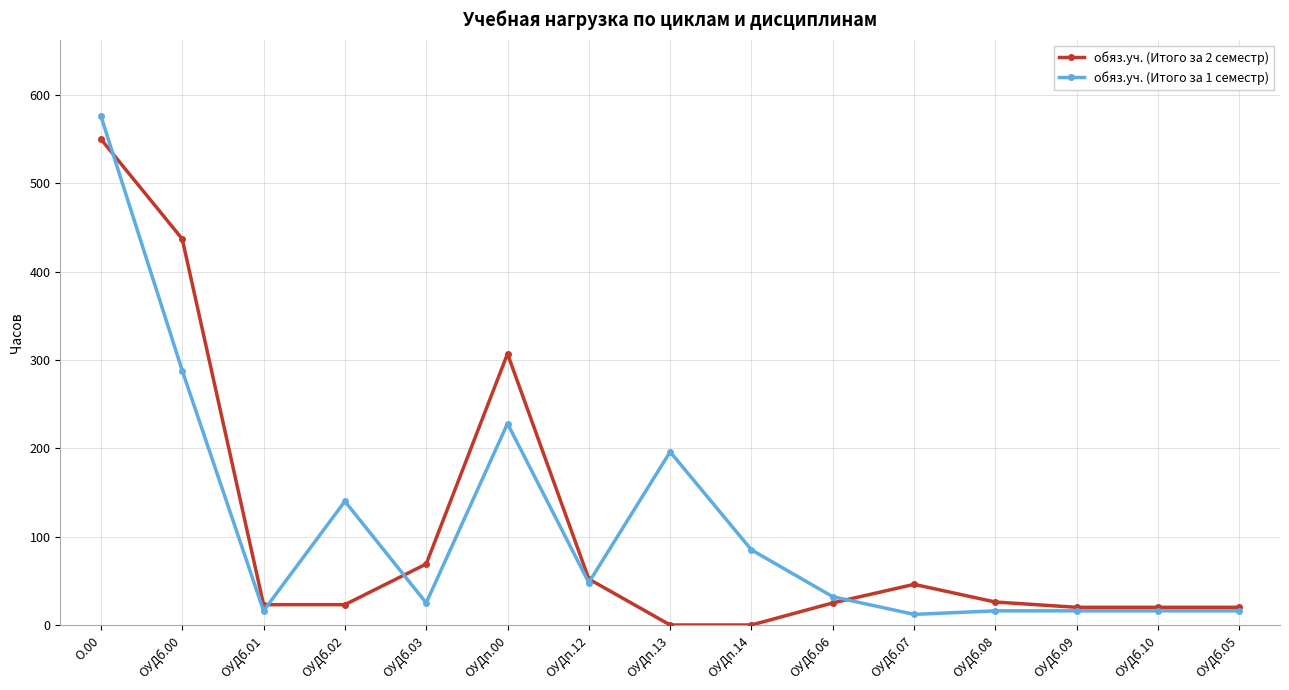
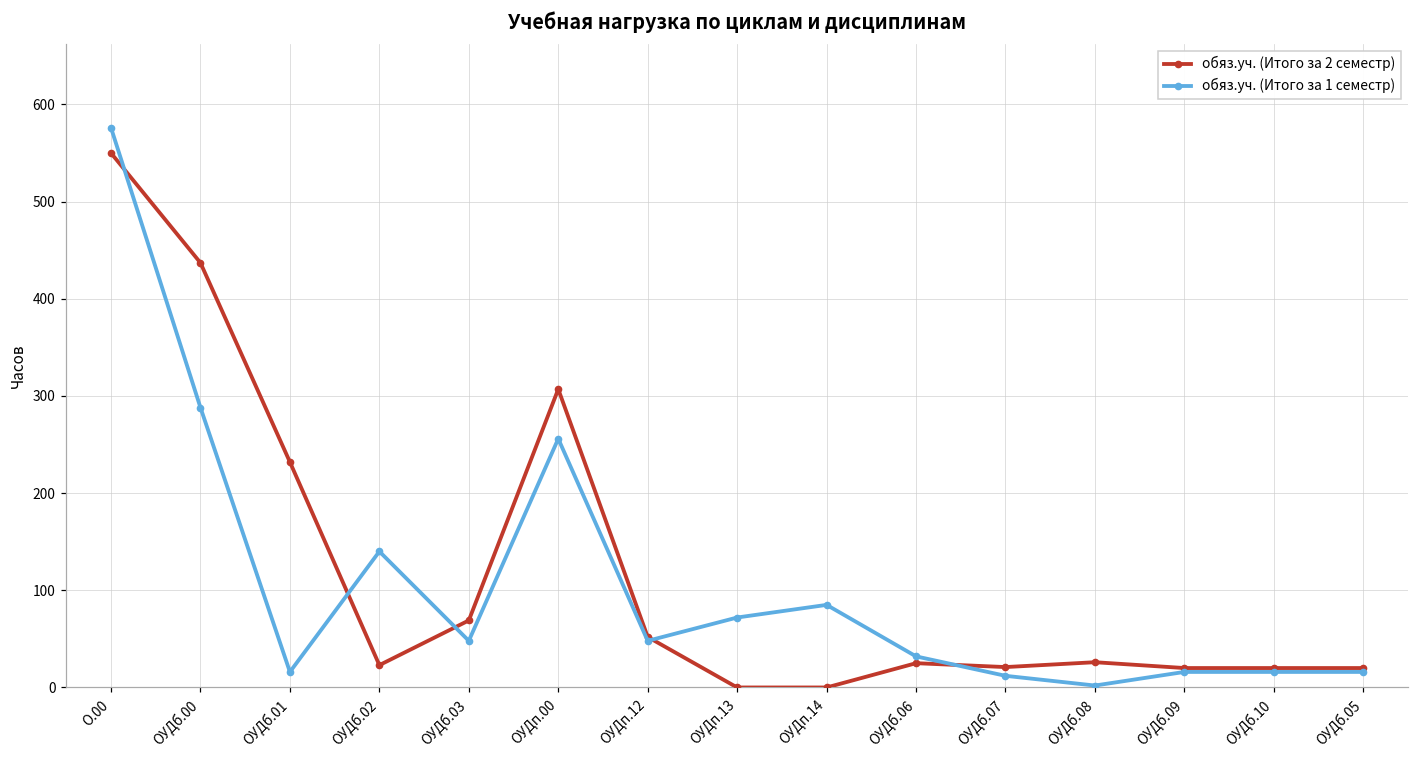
обяз.уч. (Итого за 2 семестр), ОУДб.01: 20 -> 230
обяз.уч. (Итого за 1 семестр), ОУДб.03: 30 -> 50
обяз.уч. (Итого за 1 семестр), ОУДп.00: 230 -> 260
обяз.уч. (Итого за 1 семестр), ОУДп.13: 200 -> 70
обяз.уч. (Итого за 2 семестр), ОУДб.07: 50 -> 20
обяз.уч. (Итого за 1 семестр), ОУДб.08: 20 -> 0
